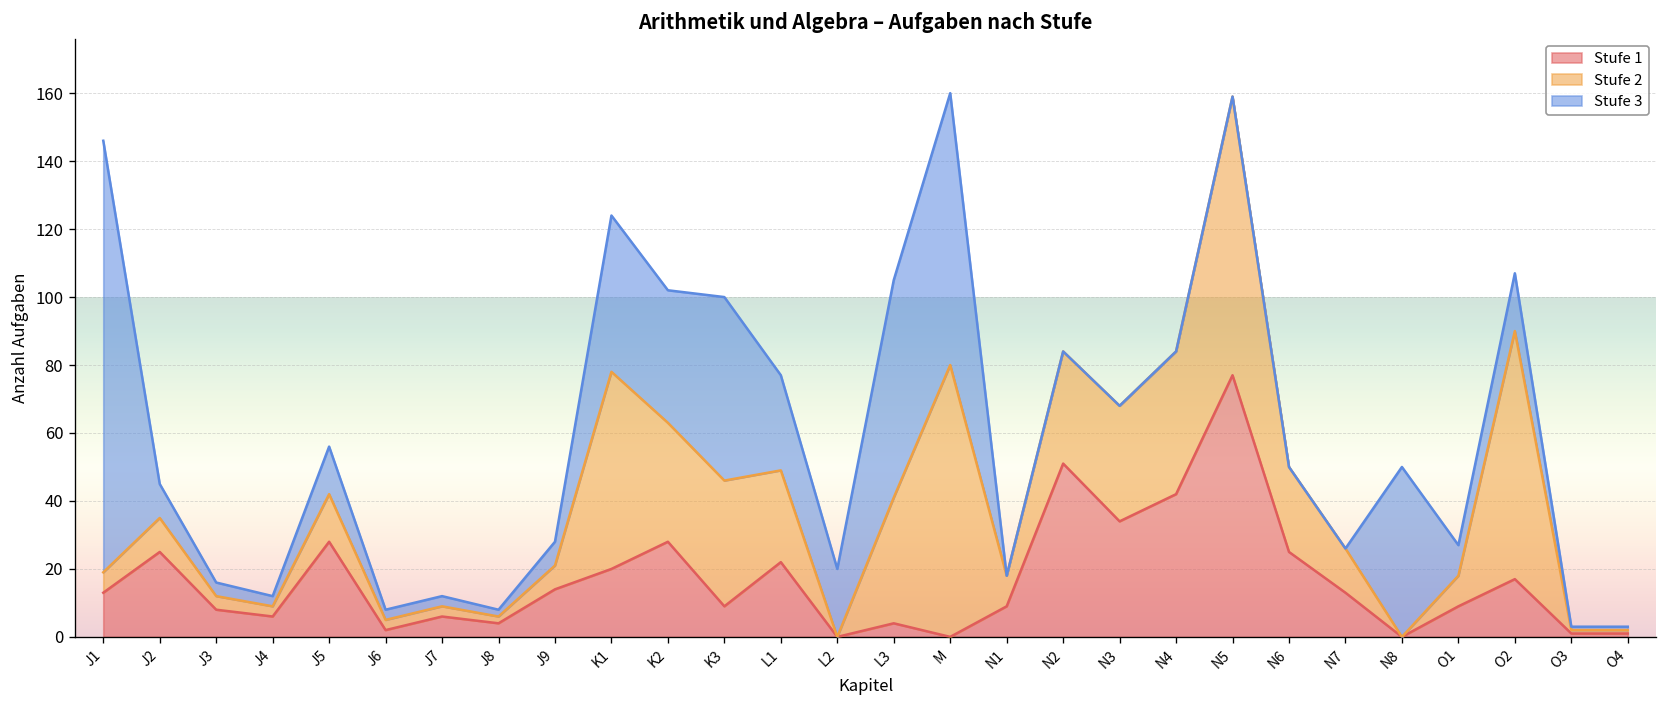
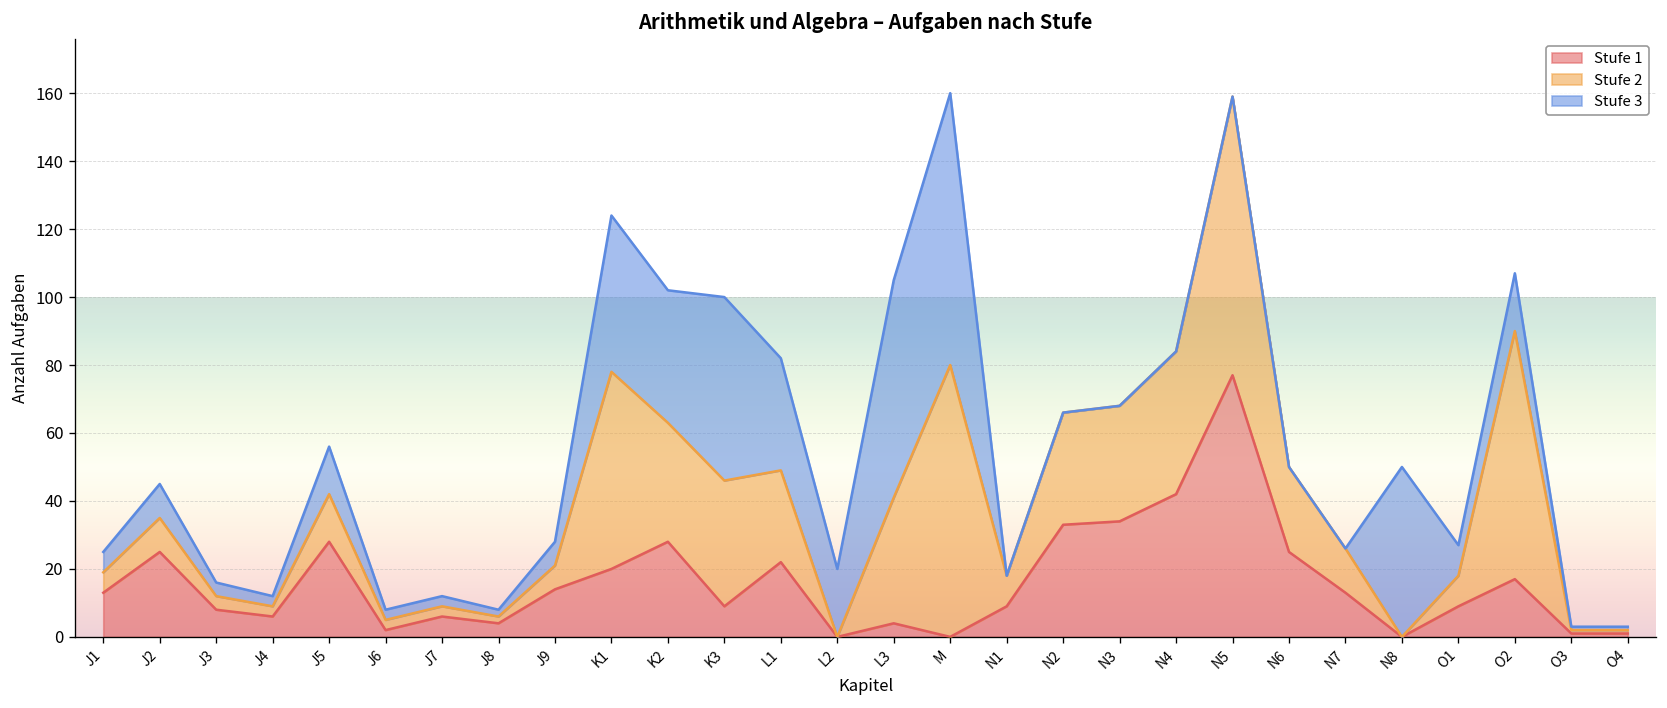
Stufe 3, J1: 127 -> 6
Stufe 3, L1: 28 -> 33
Stufe 1, N2: 51 -> 33
